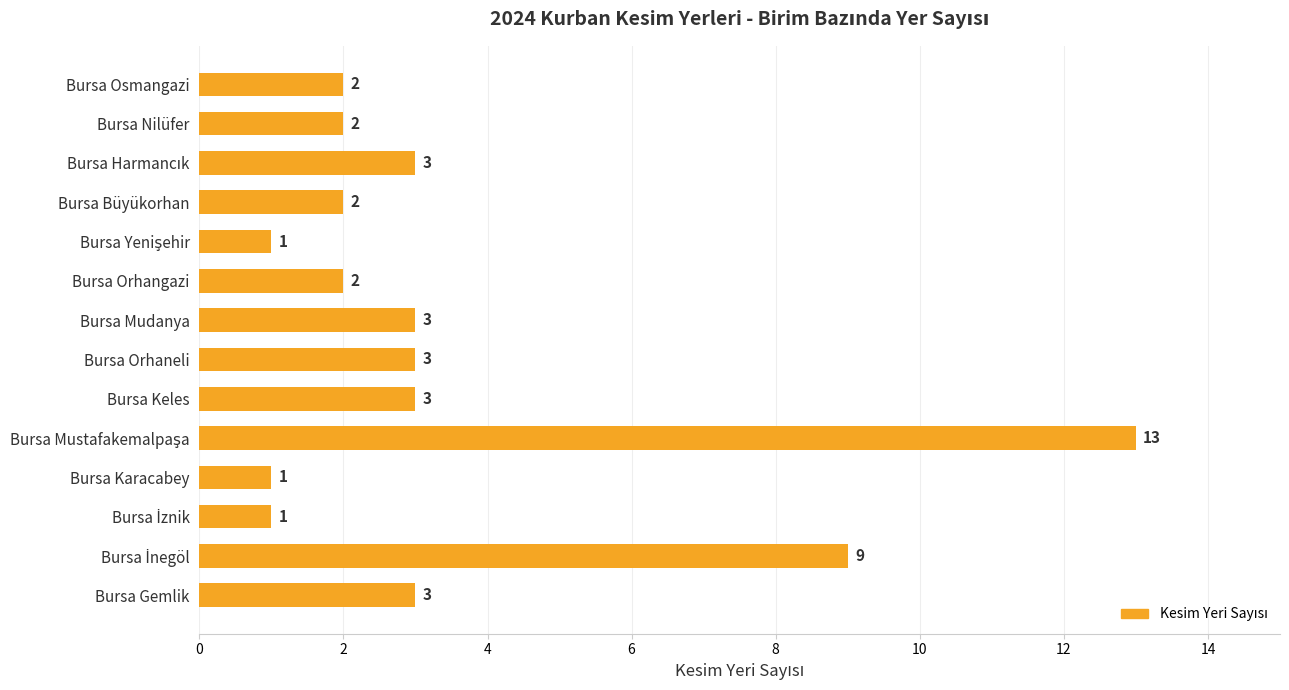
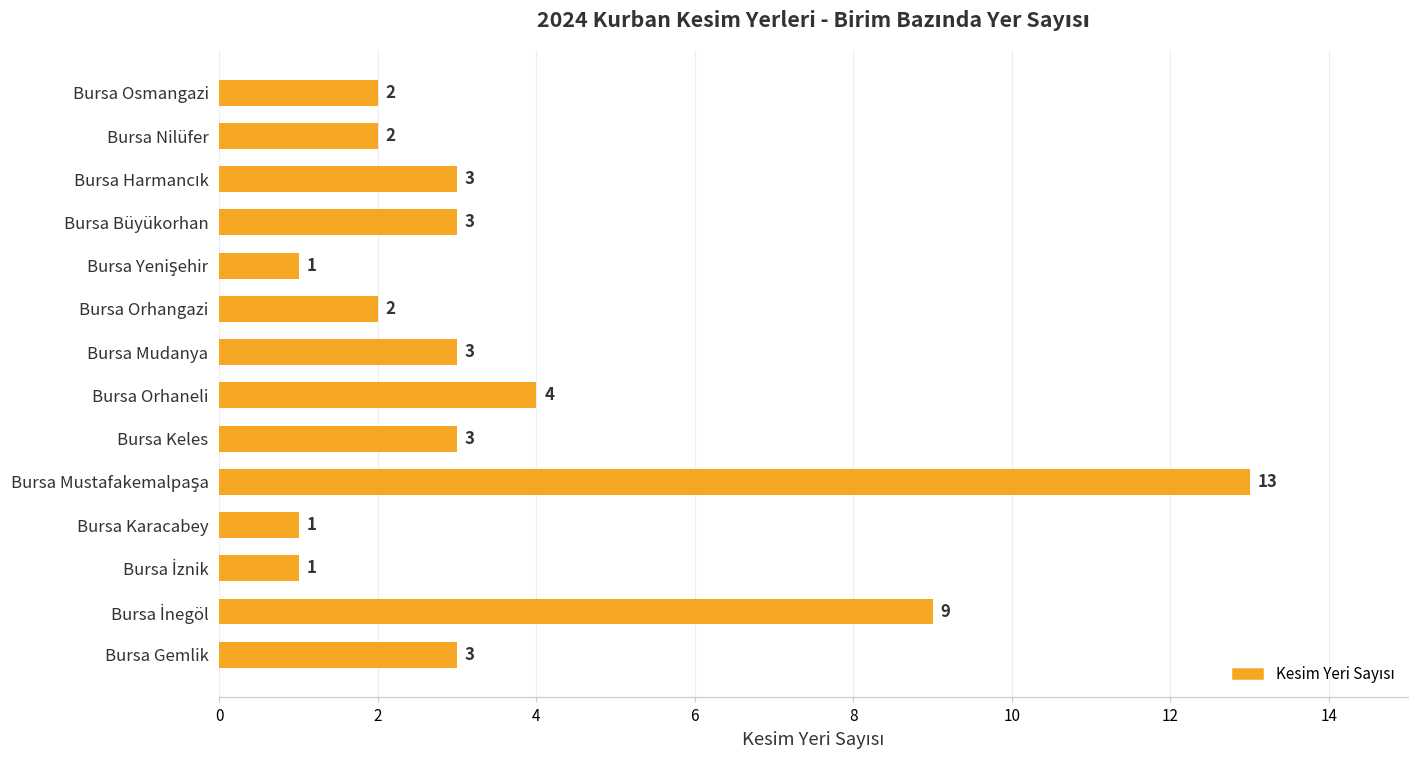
Bursa Büyükorhan: 2 -> 3
Bursa Orhaneli: 3 -> 4
